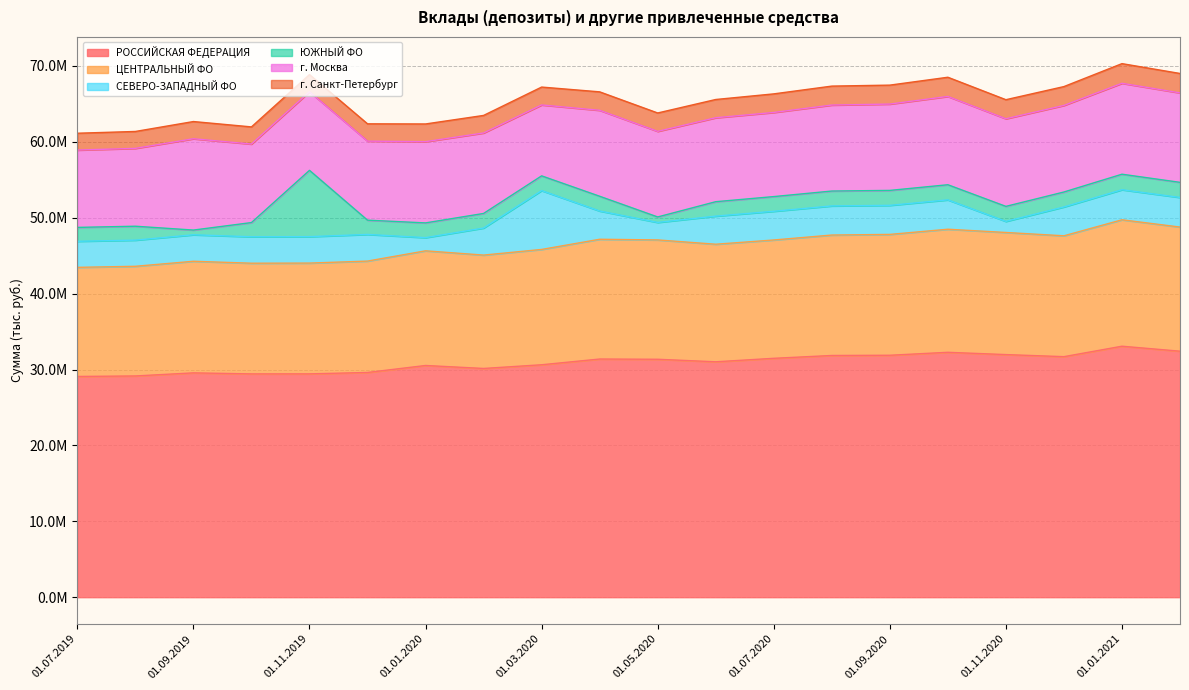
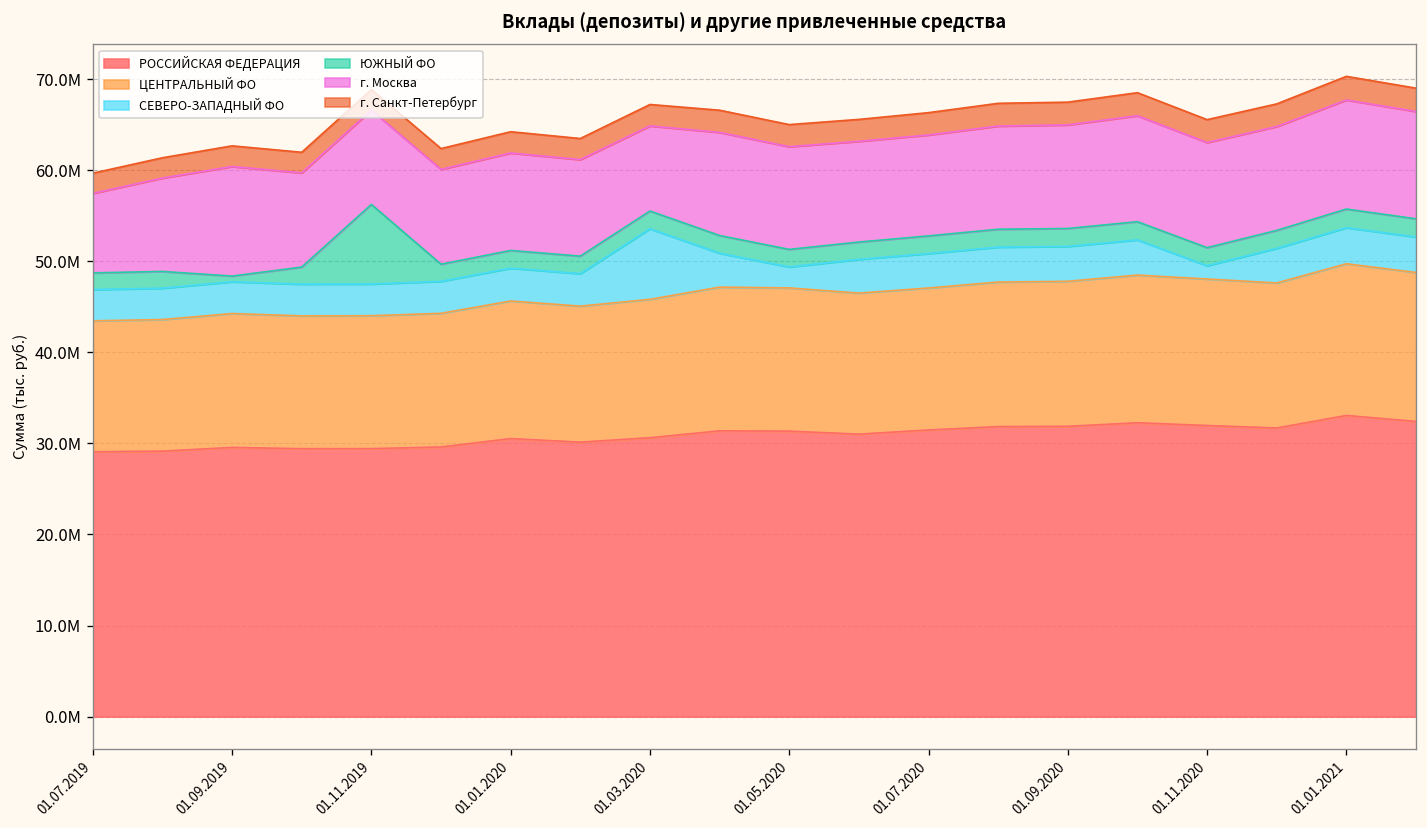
г. Москва, 01.07.2019: 10000000 -> 9000000
СЕВЕРО-ЗАПАДНЫЙ ФО, 01.01.2020: 2000000 -> 4000000
ЮЖНЫЙ ФО, 01.05.2020: 1000000 -> 2000000
